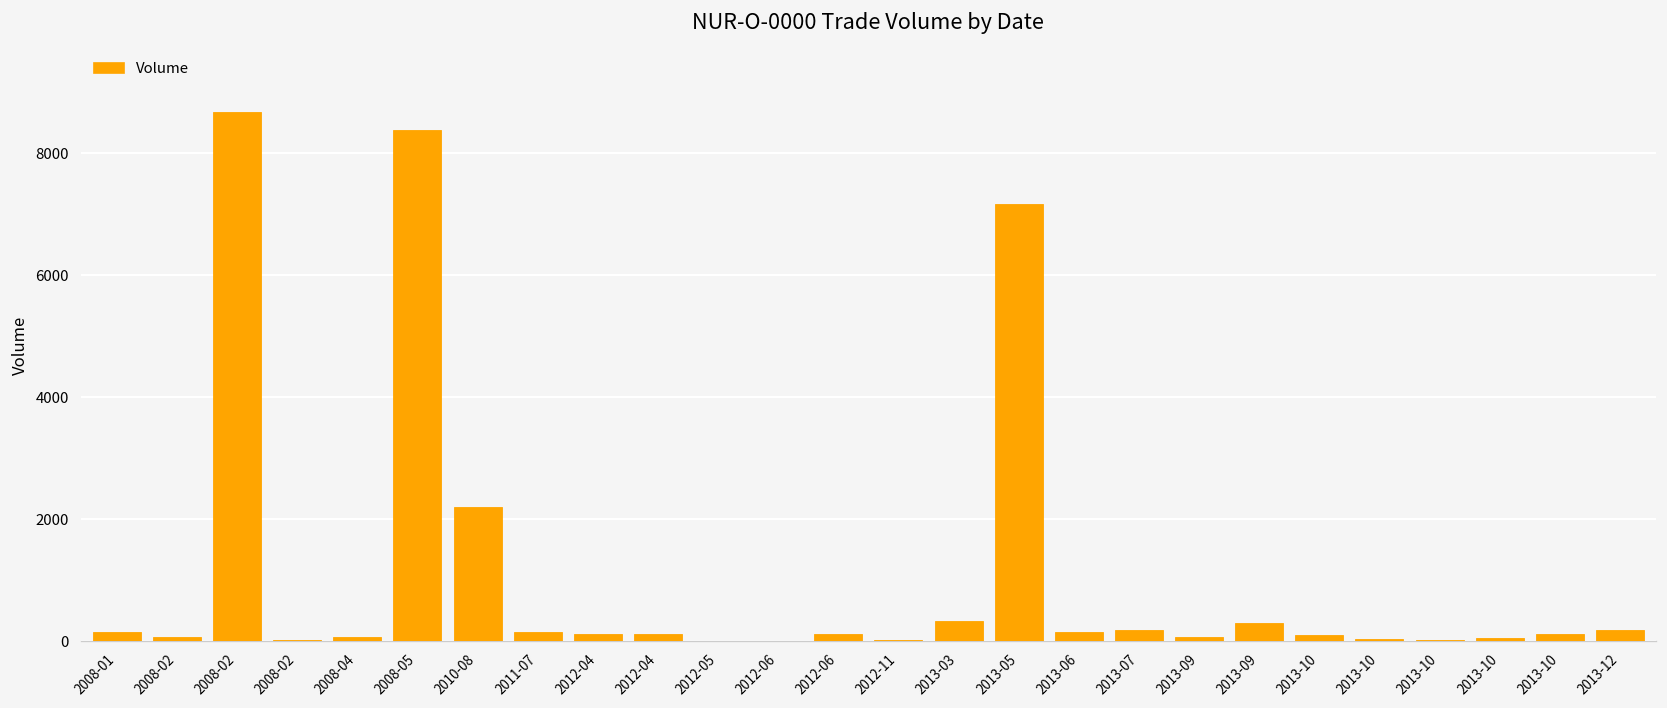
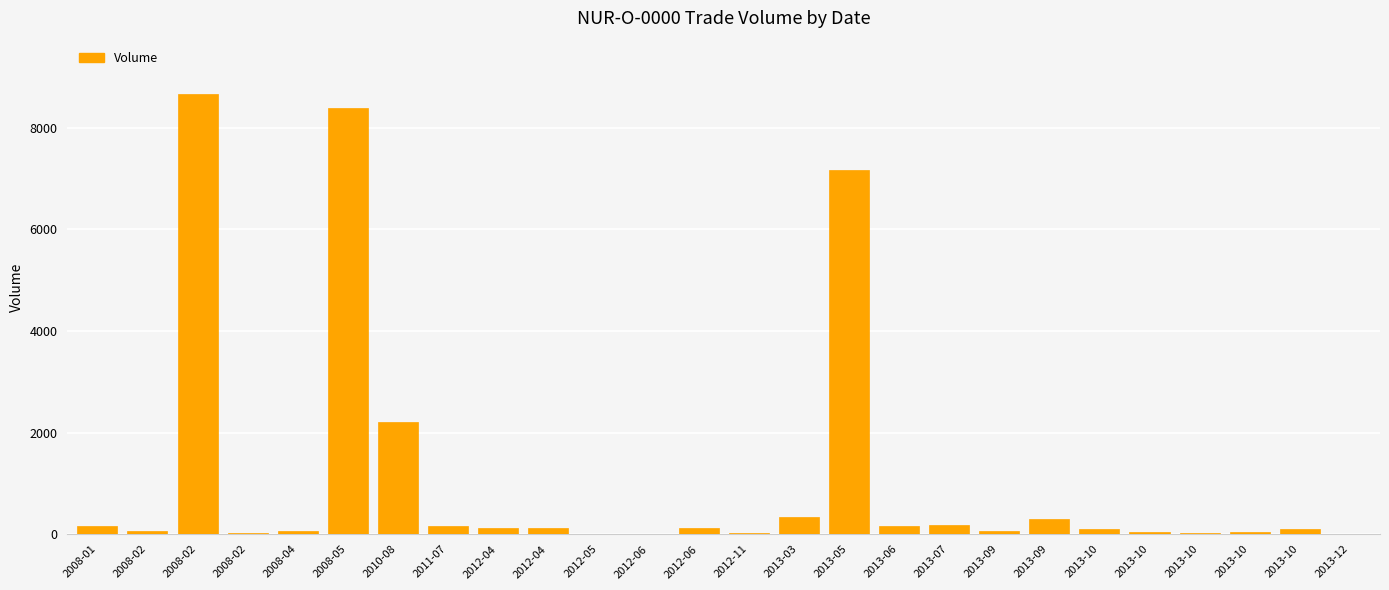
2013-12: 200 -> 0
